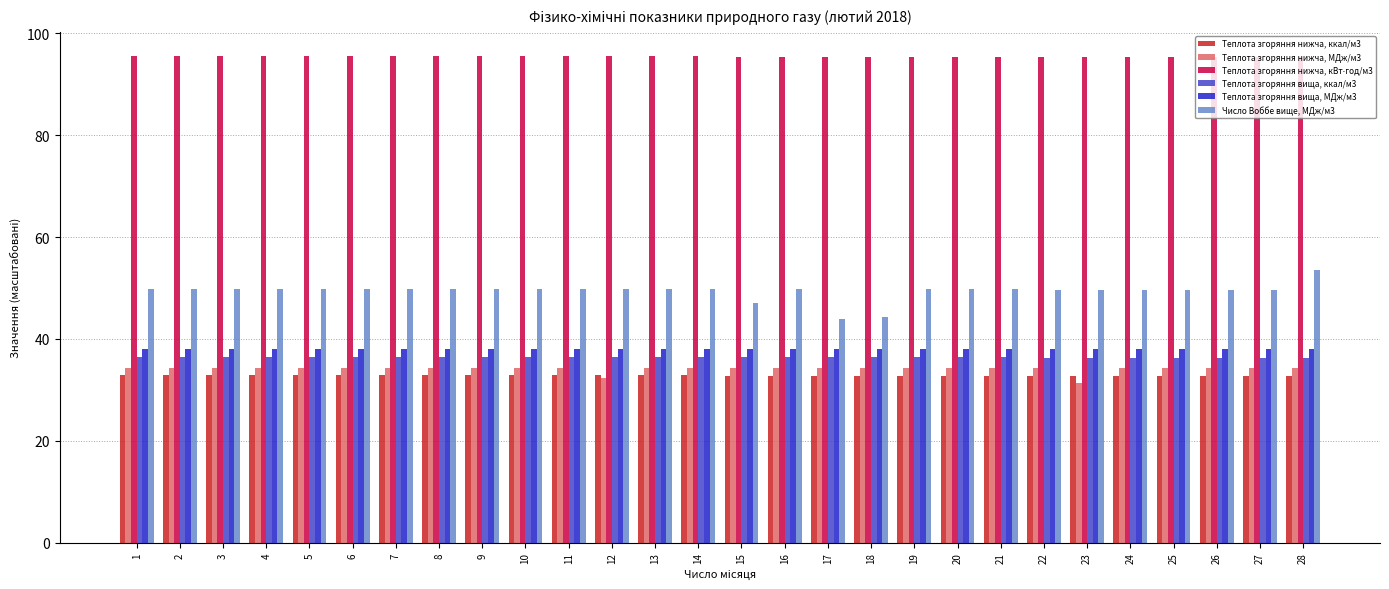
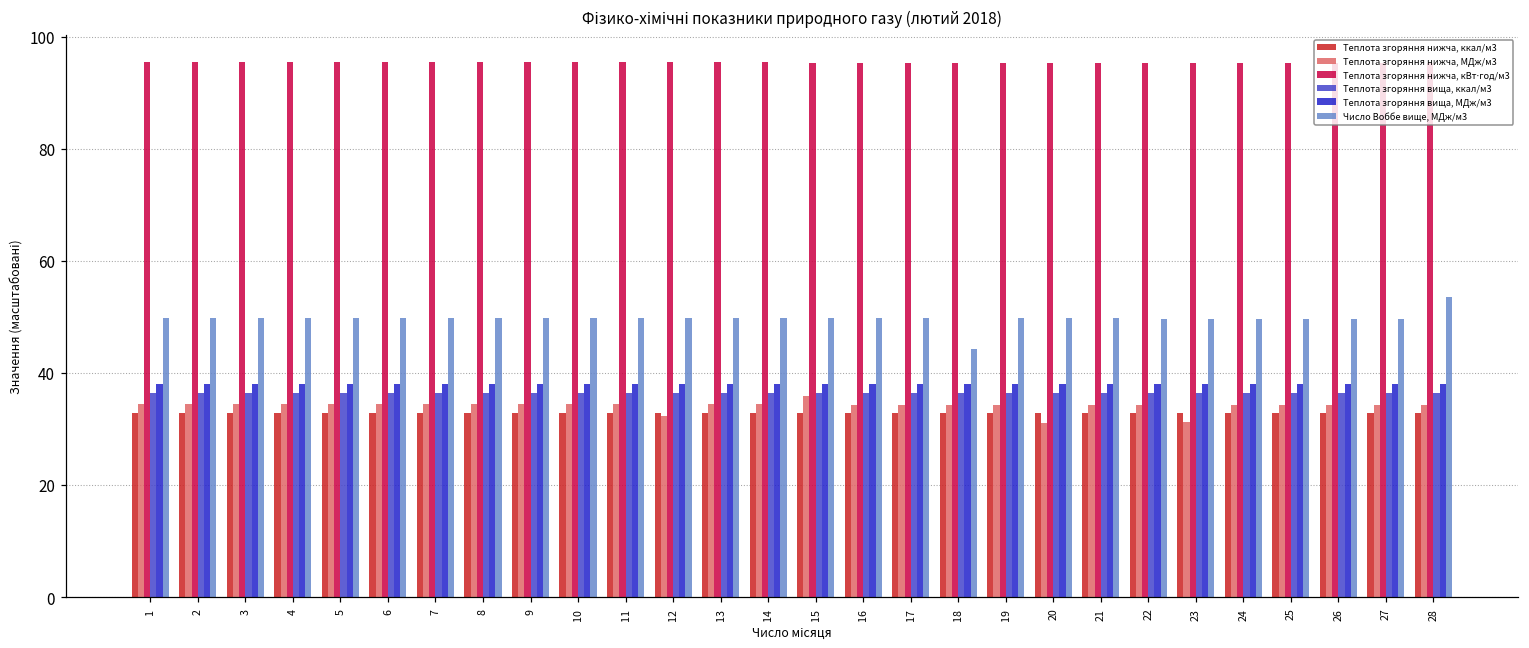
Теплота згоряння нижча, МДж/м3, 15: 34 -> 36
Число Воббе вище, МДж/м3, 15: 47 -> 50
Число Воббе вище, МДж/м3, 17: 44 -> 50
Теплота згоряння нижча, МДж/м3, 20: 34 -> 31
